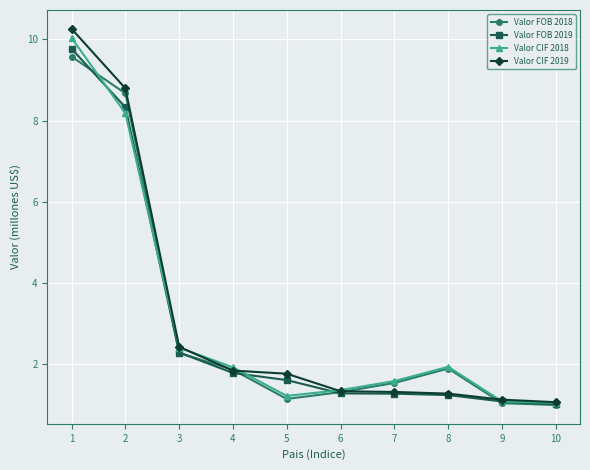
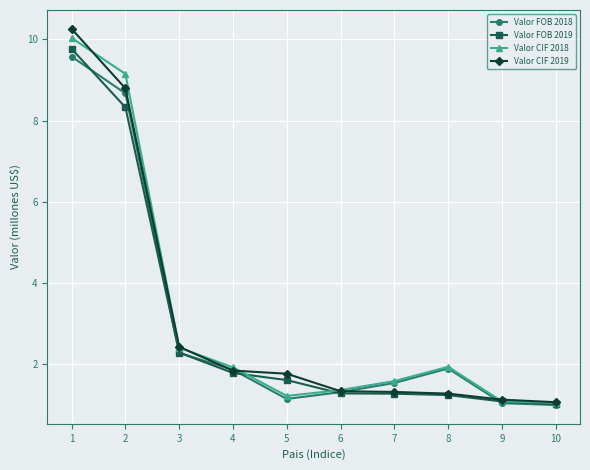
Valor CIF 2018, 2: 8.2 -> 9.1
